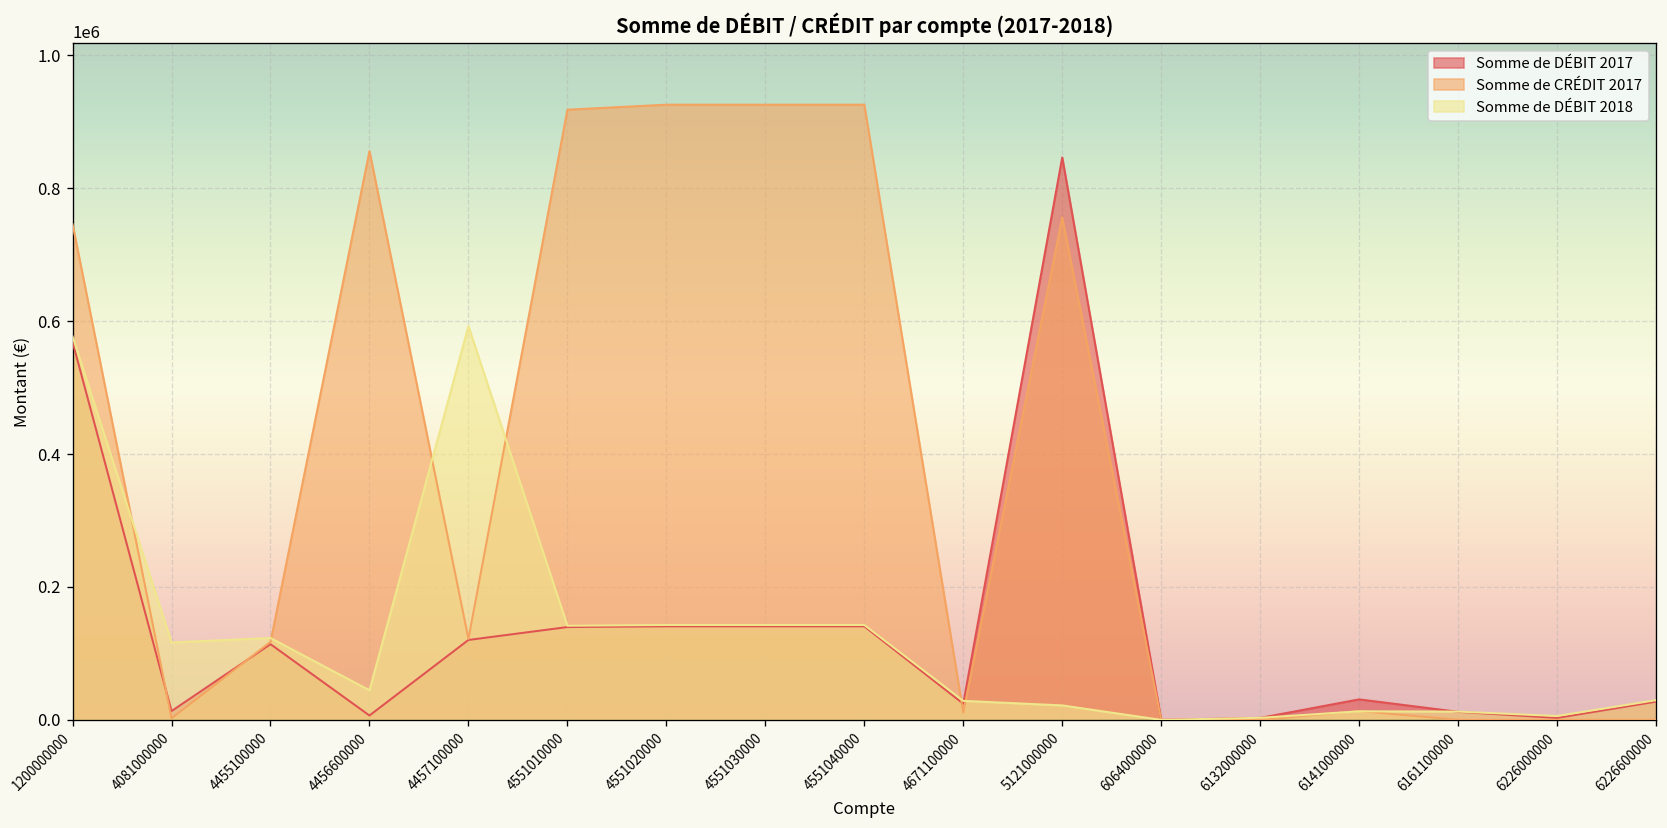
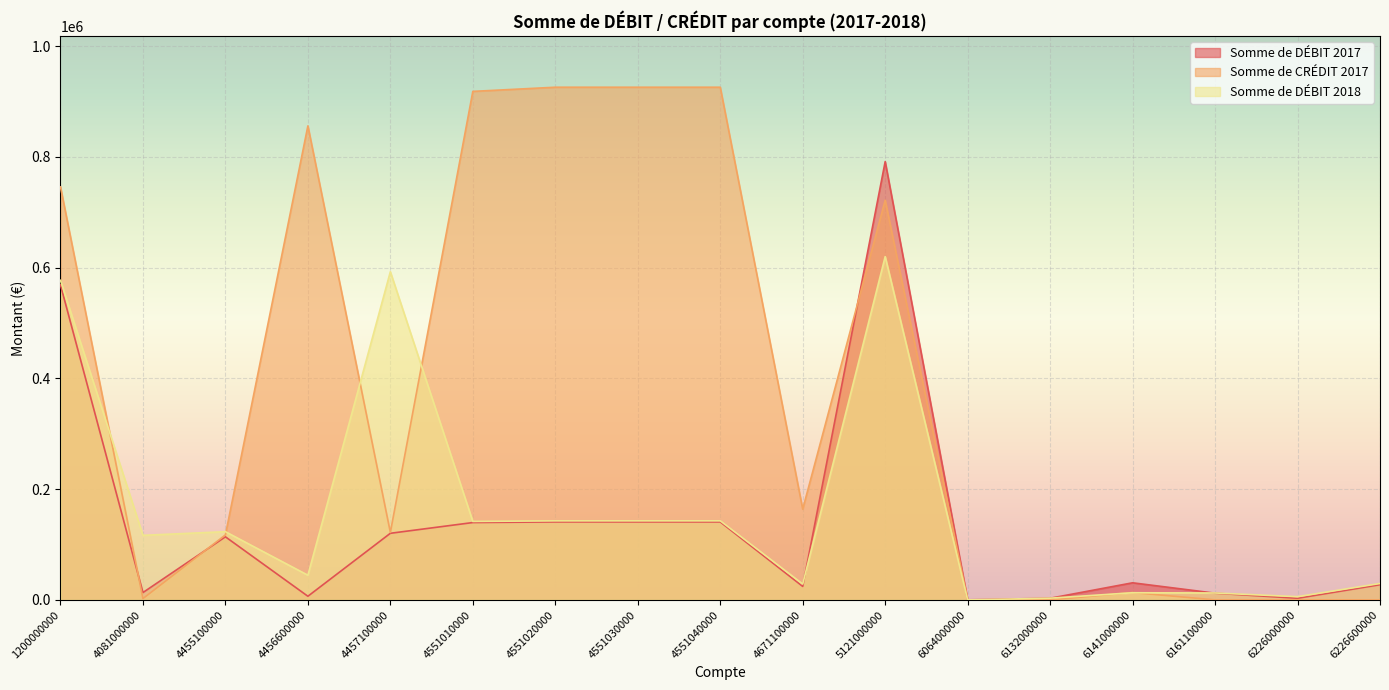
Somme de CRÉDIT 2017, 4671100000: 10000 -> 160000
Somme de DÉBIT 2017, 5121000000: 850000 -> 790000
Somme de CRÉDIT 2017, 5121000000: 760000 -> 720000
Somme de DÉBIT 2018, 5121000000: 20000 -> 620000
